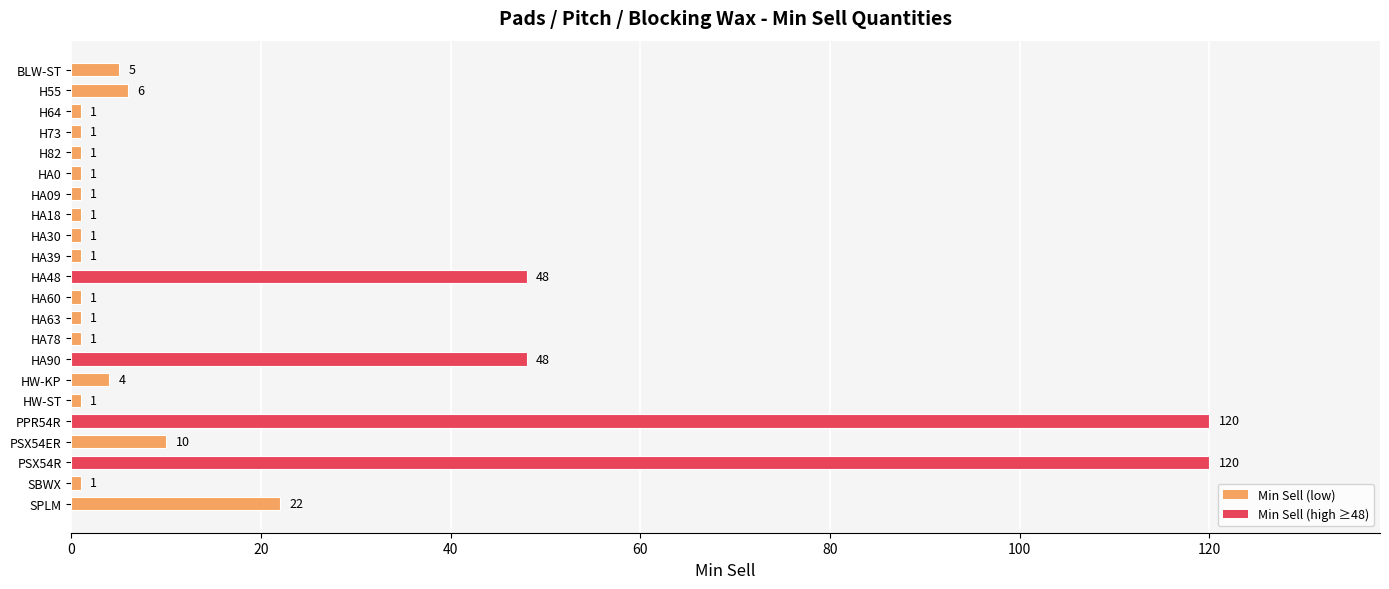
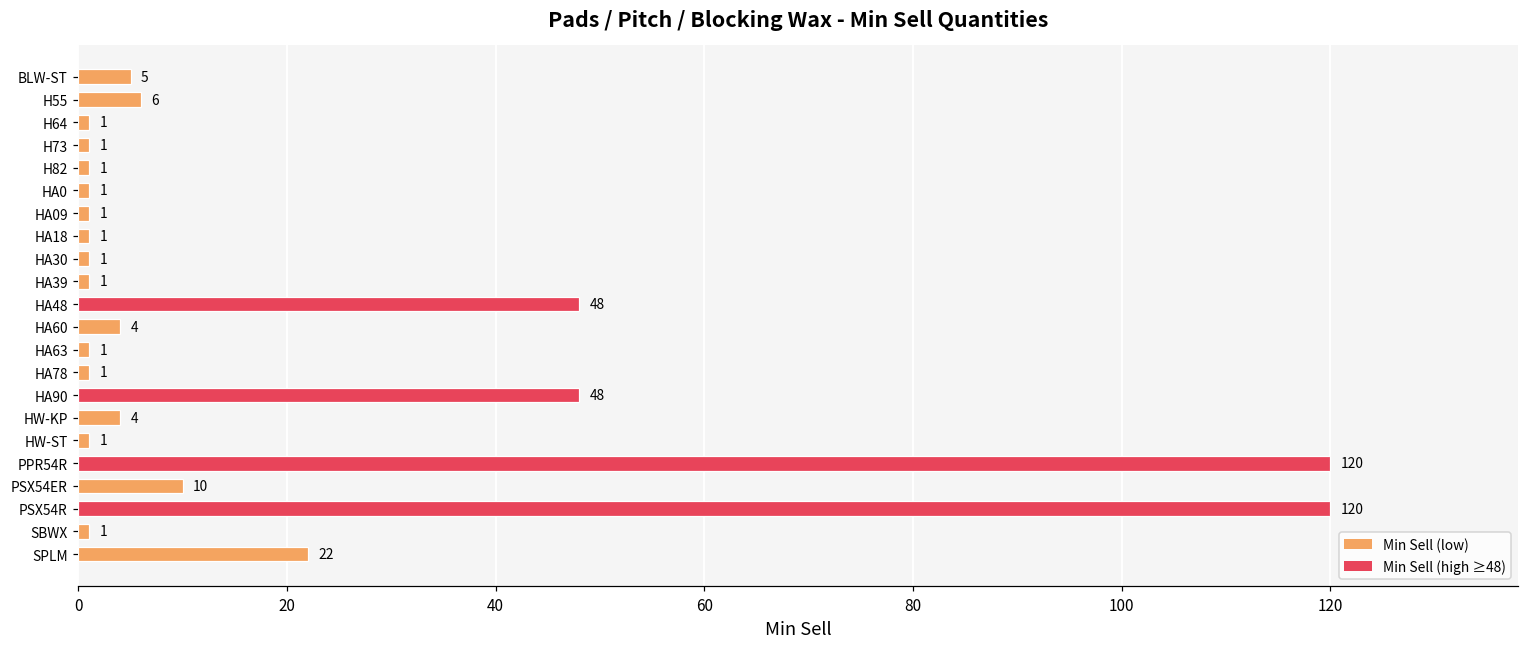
HA60: 1 -> 4
